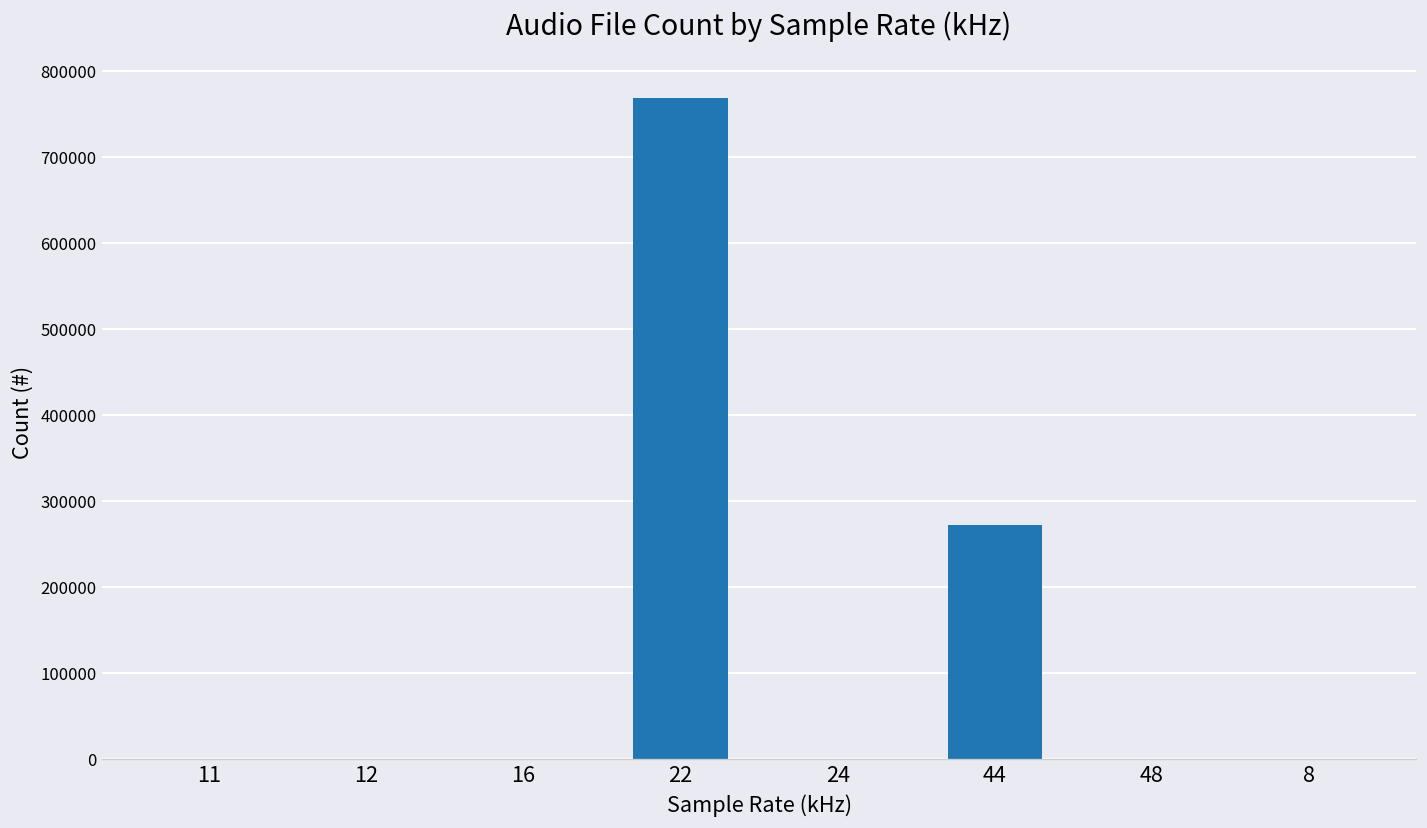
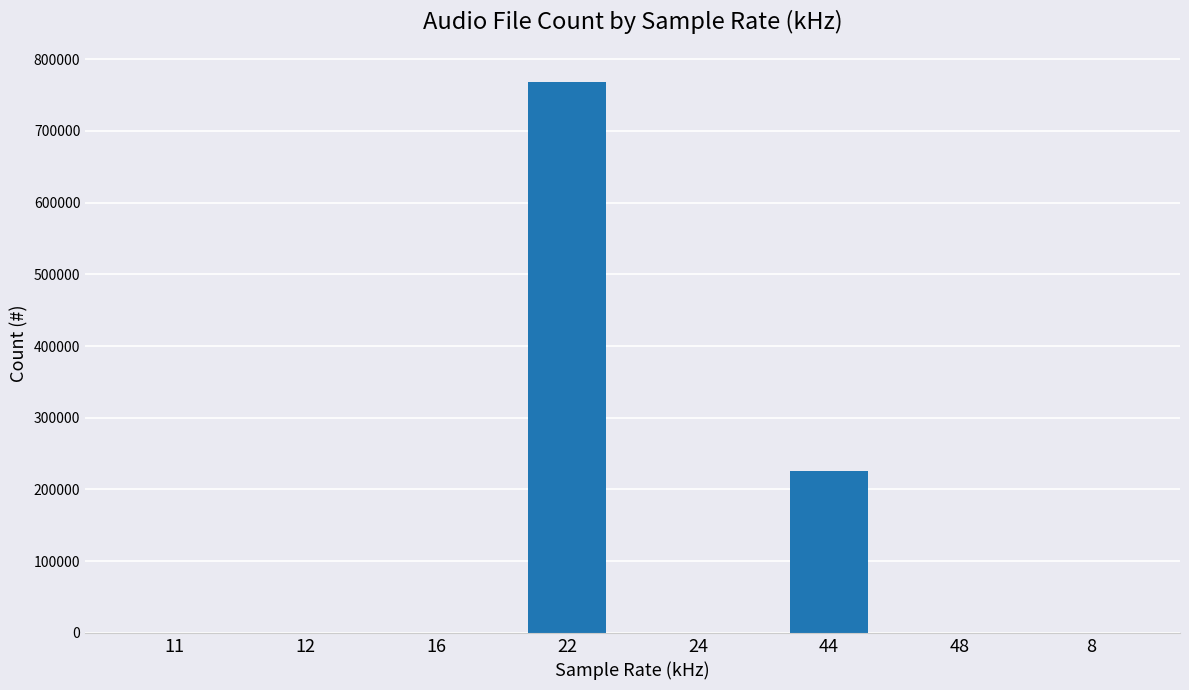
44: 270000 -> 230000
